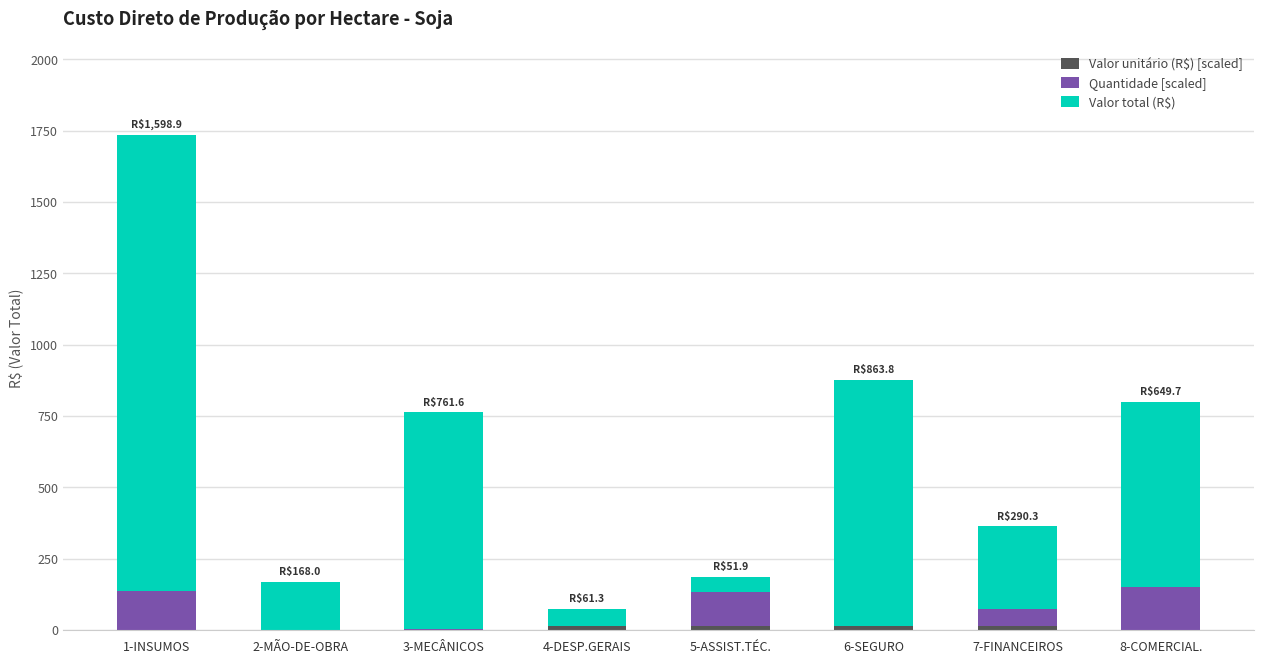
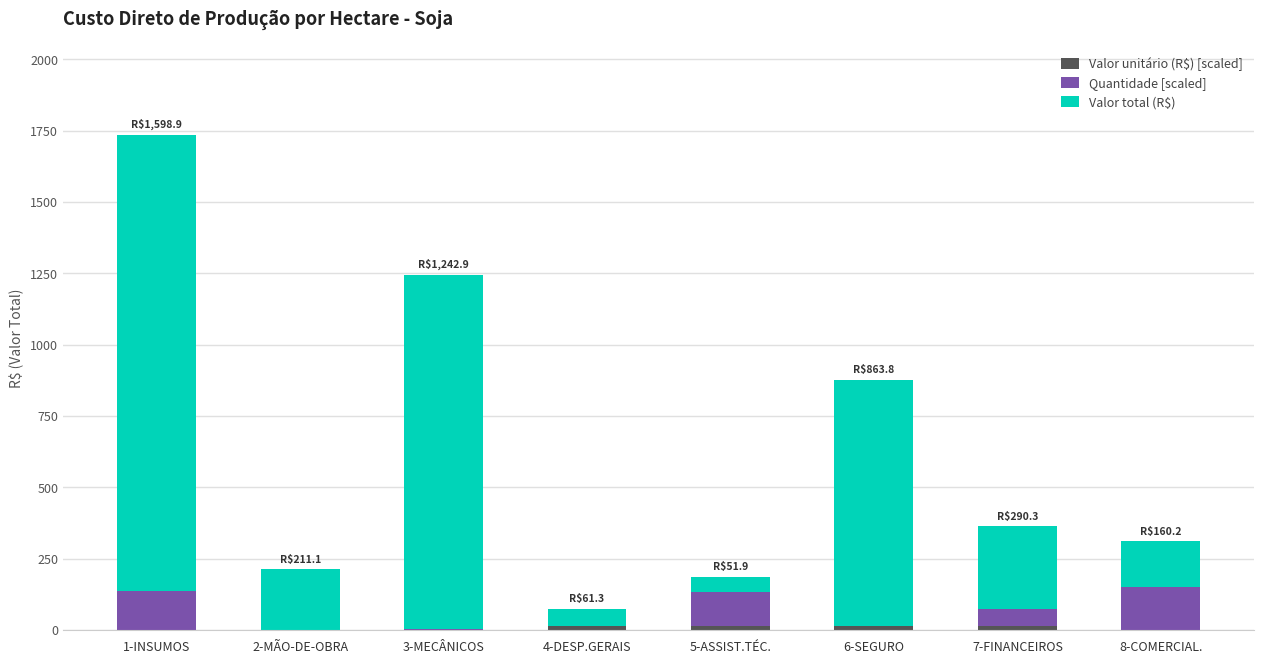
Valor total (R$), 2-MÃO-DE-OBRA: $168.0 -> $211.1
Valor total (R$), 3-MECÂNICOS: $761.6 -> $1,242.9
Valor total (R$), 8-COMERCIAL.: $649.7 -> $160.2
